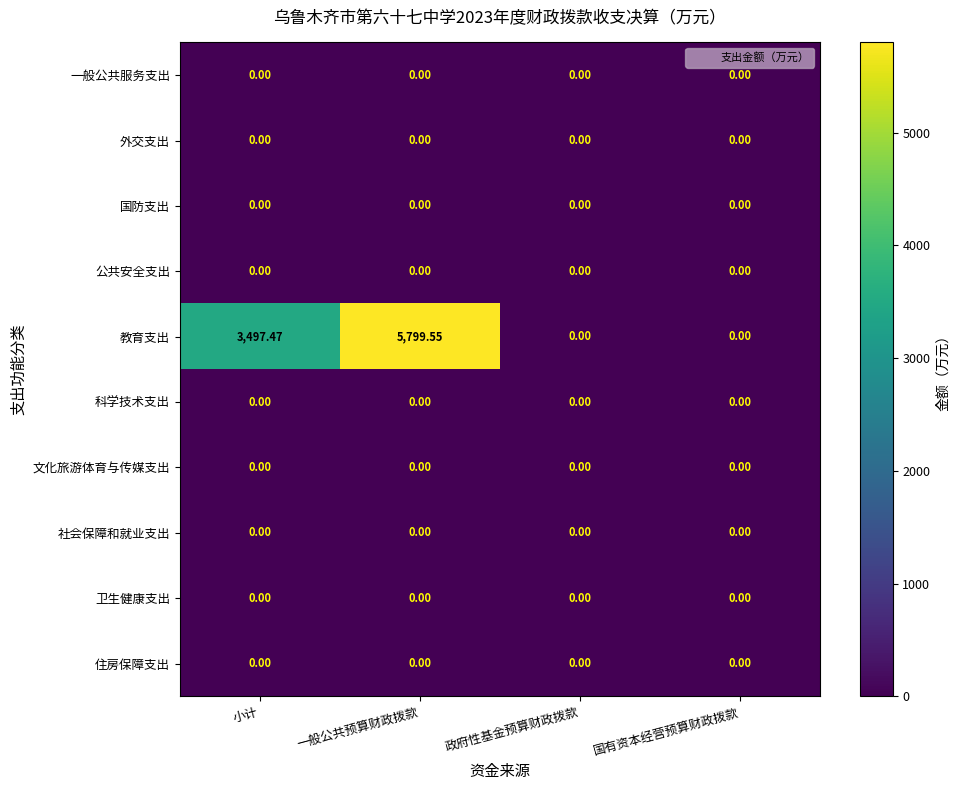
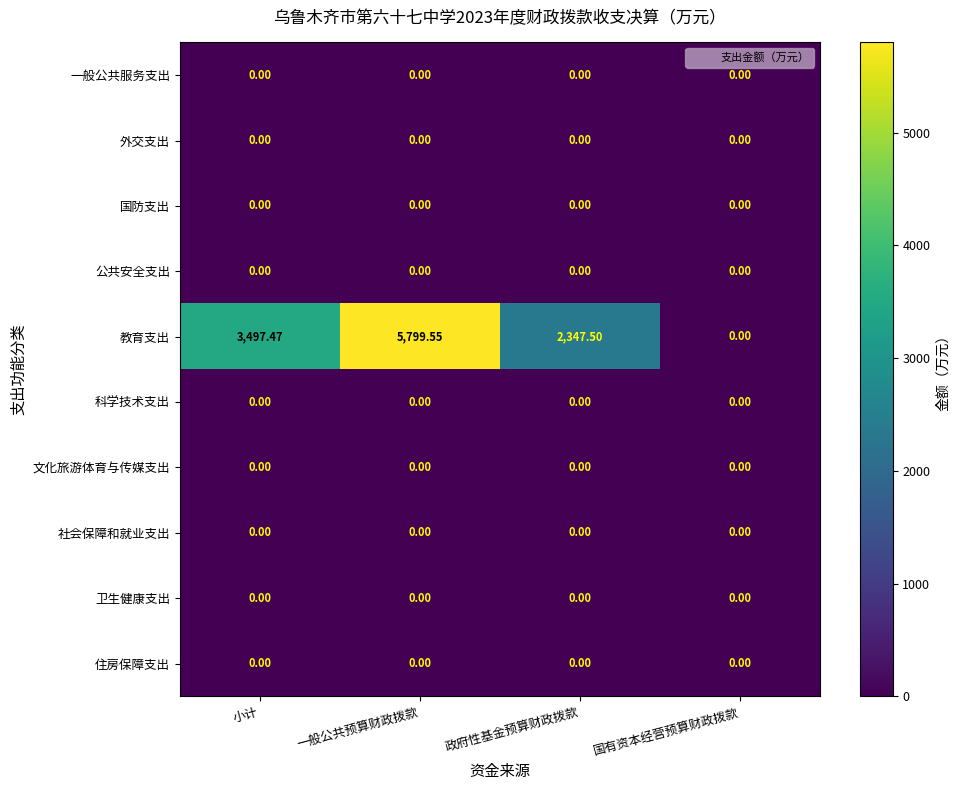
教育支出, 政府性基金预算财政拨款: 0.00 -> 2,347.50
